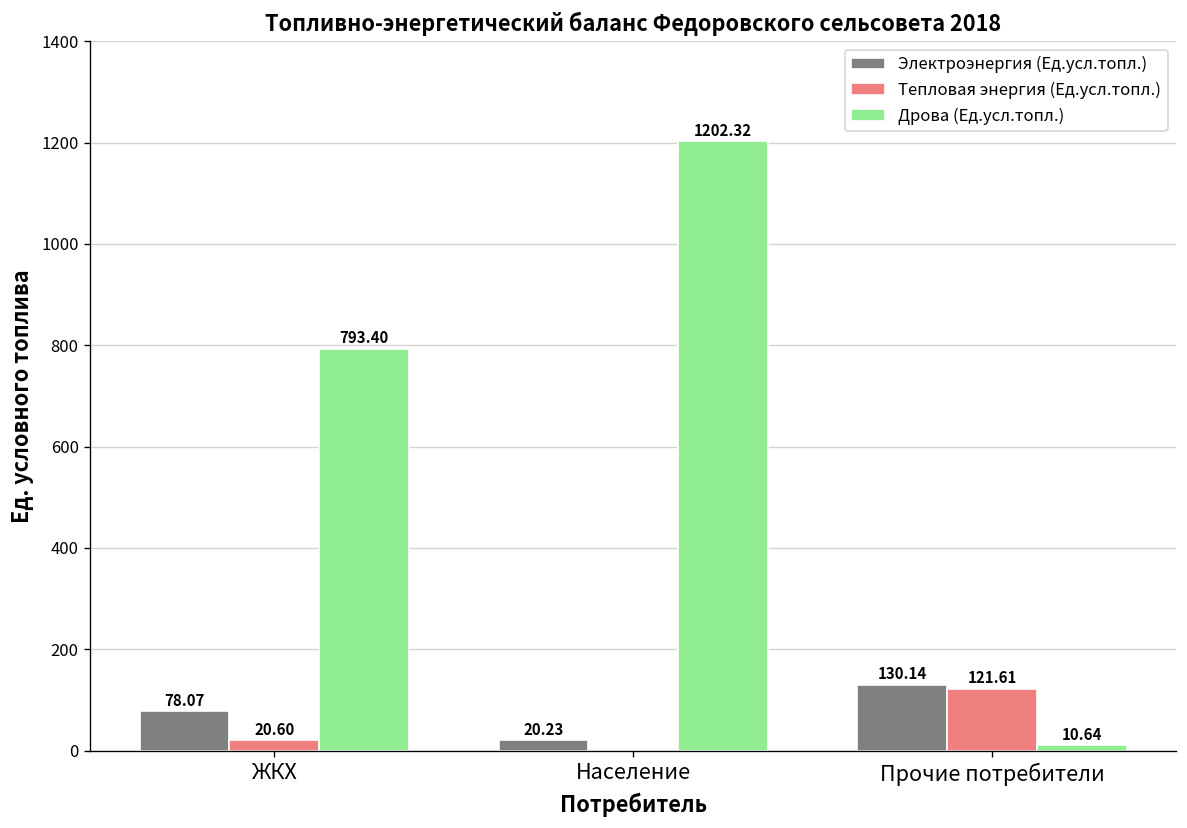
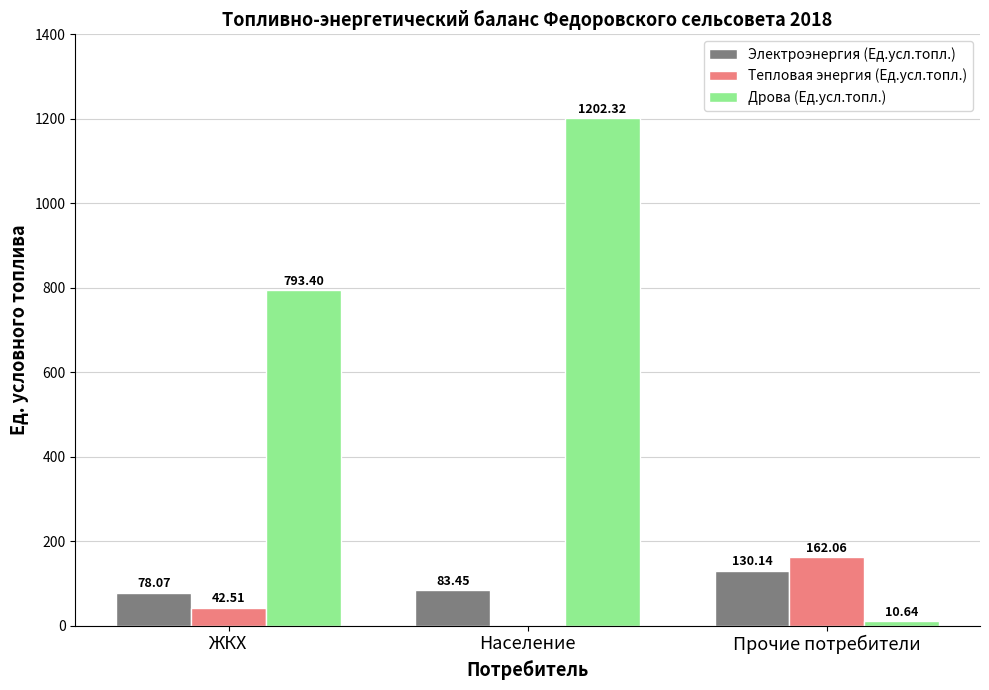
Тепловая энергия (Ед.усл.топл.), ЖКХ: 20.60 -> 42.51
Электроэнергия (Ед.усл.топл.), Население: 20.23 -> 83.45
Тепловая энергия (Ед.усл.топл.), Прочие потребители: 121.61 -> 162.06
